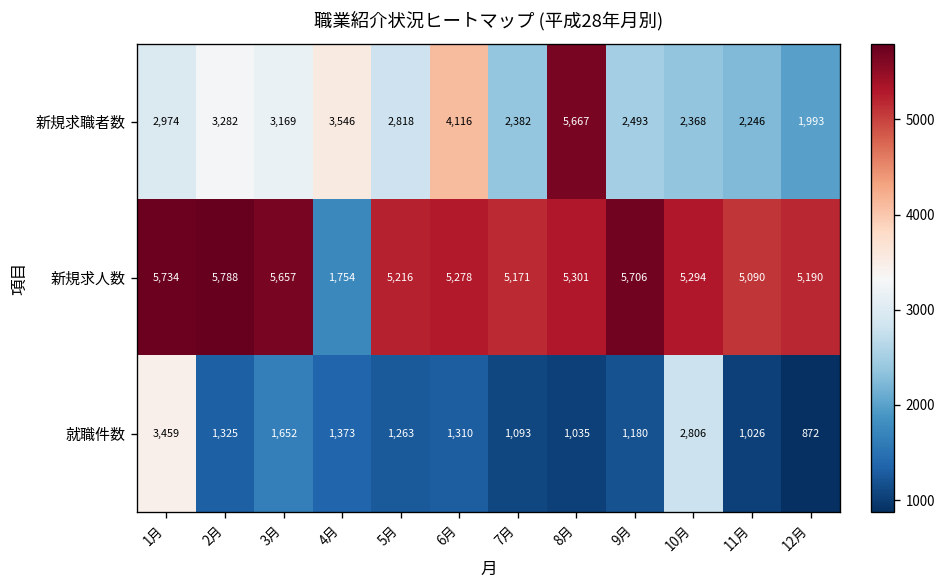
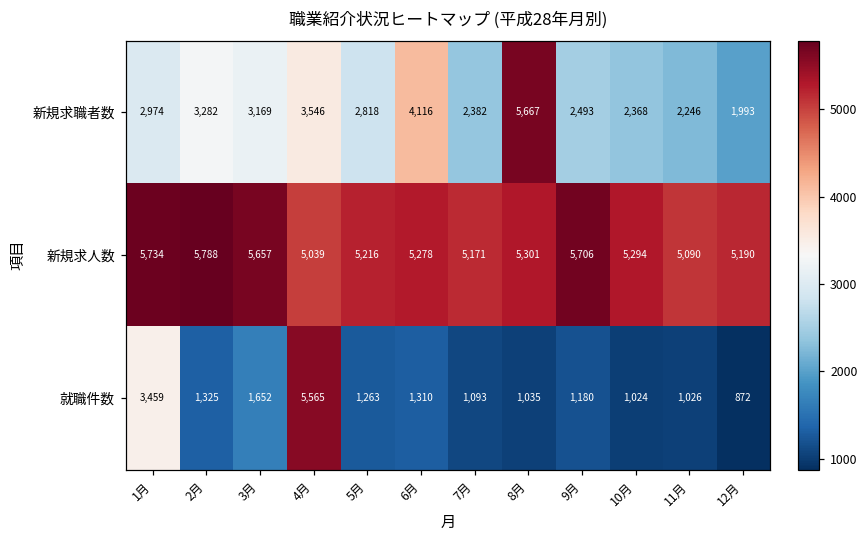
新規求人数, 4月: 1,754 -> 5,039
就職件数, 4月: 1,373 -> 5,565
就職件数, 10月: 2,806 -> 1,024
